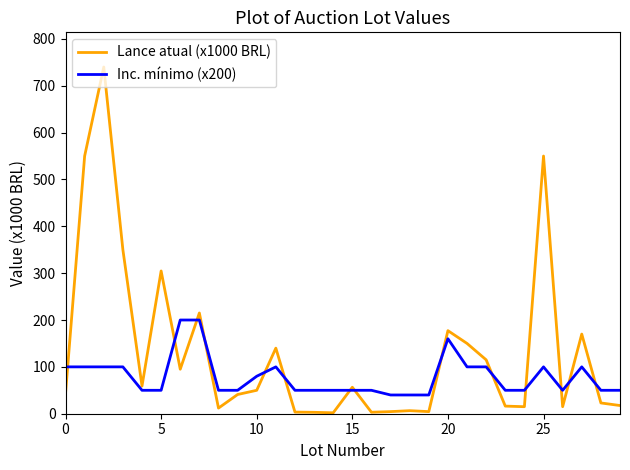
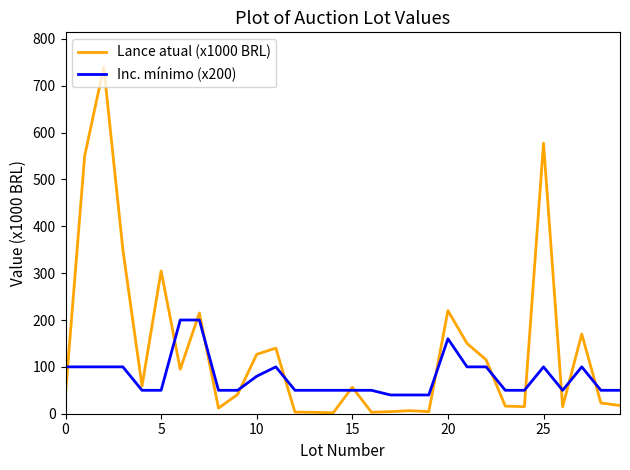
Lance atual (x1000 BRL), 10: 50 -> 130
Lance atual (x1000 BRL), 20: 180 -> 220
Lance atual (x1000 BRL), 25: 550 -> 580
